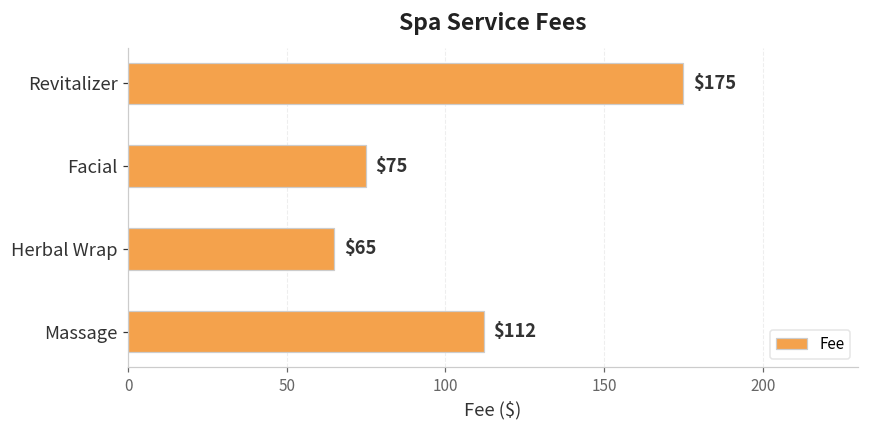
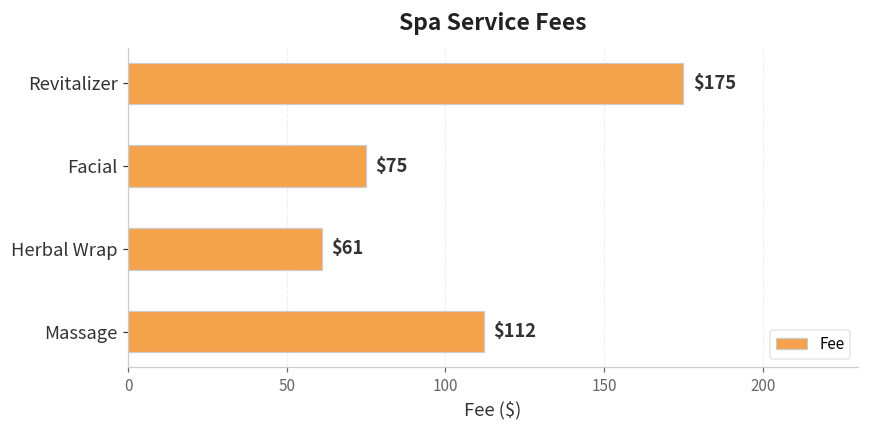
Herbal Wrap: $65 -> $61
